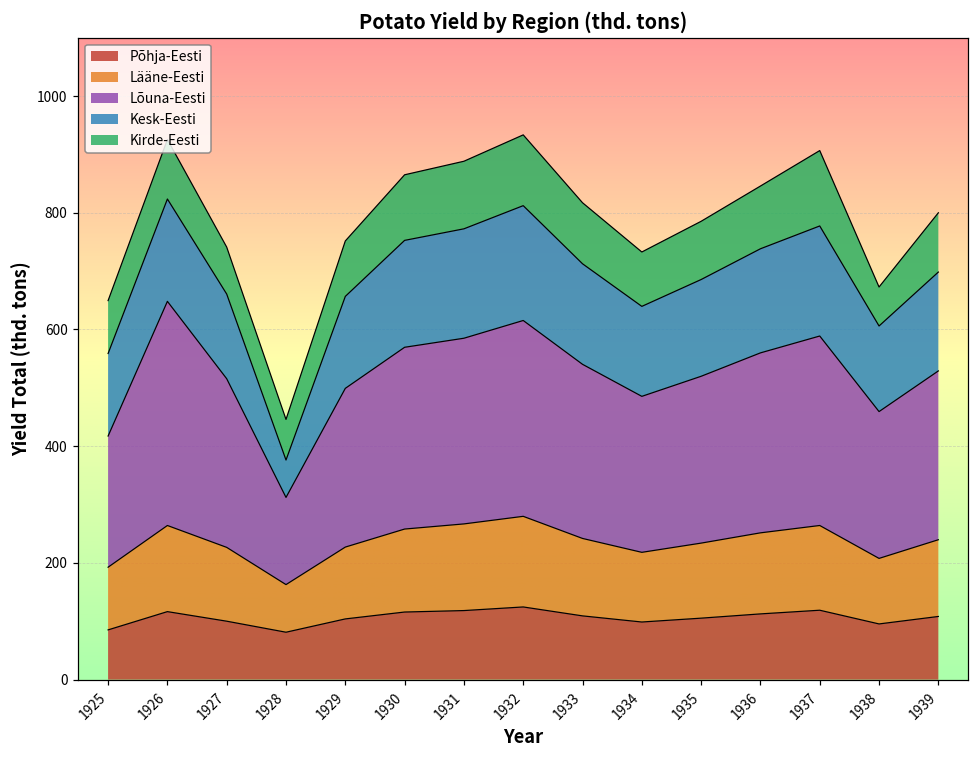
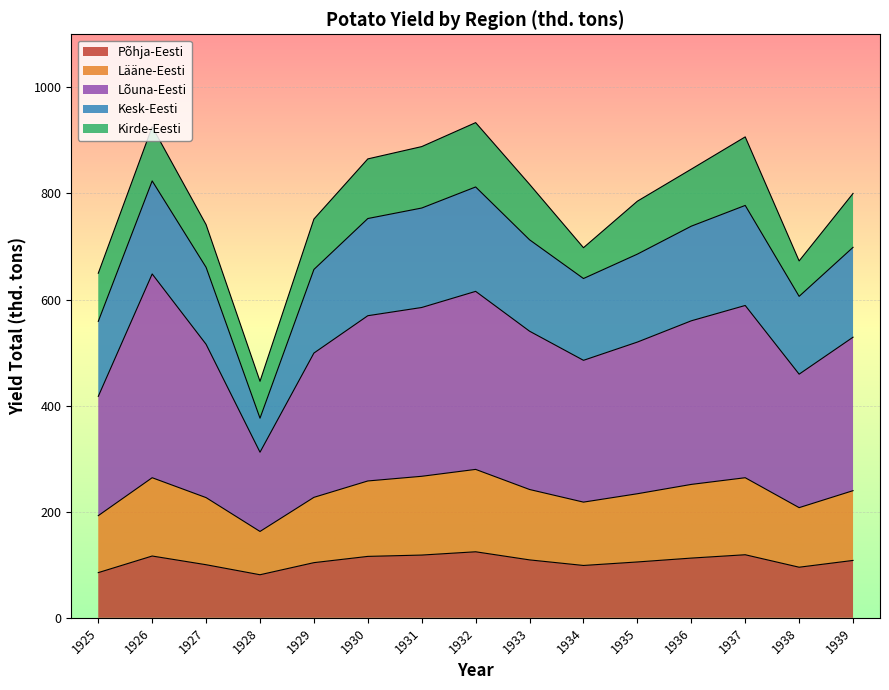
Kirde-Eesti, 1934: 90 -> 60
